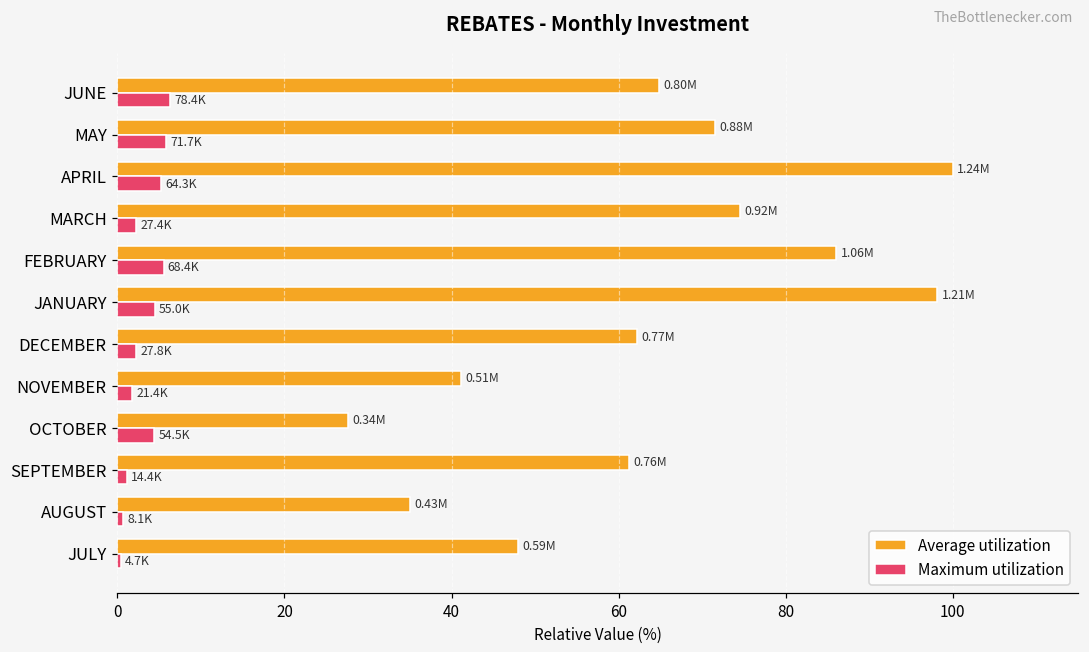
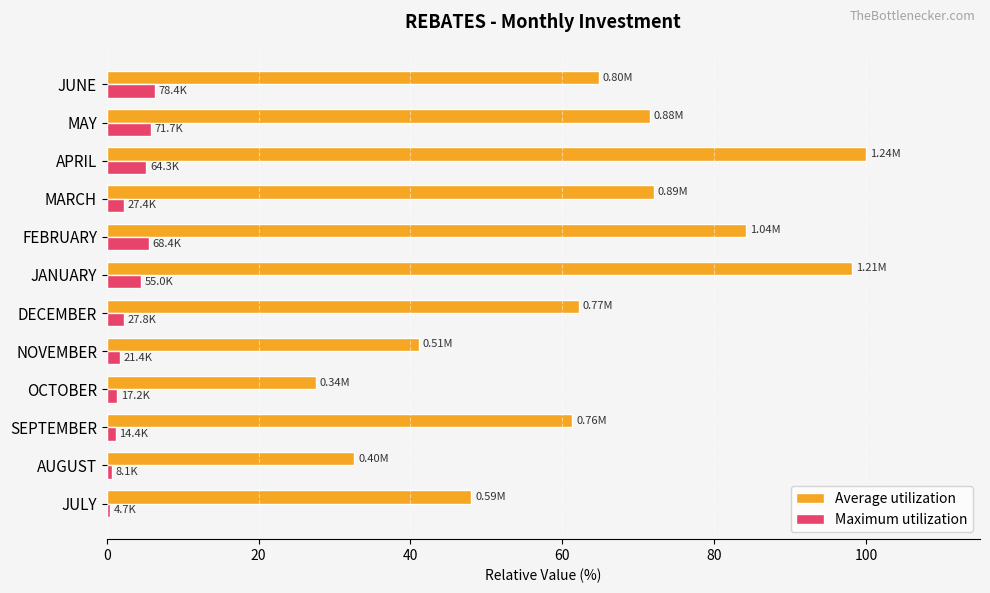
Average utilization, MARCH: 0.92M -> 0.89M
Average utilization, FEBRUARY: 1.06M -> 1.04M
Maximum utilization, OCTOBER: 54.5K -> 17.2K
Average utilization, AUGUST: 0.43M -> 0.40M
